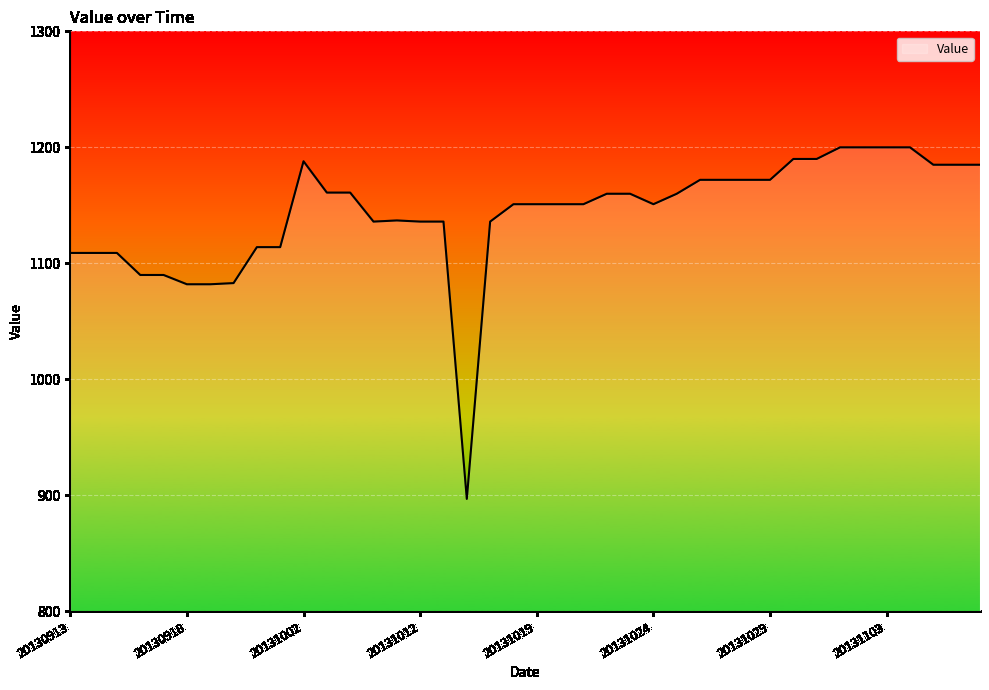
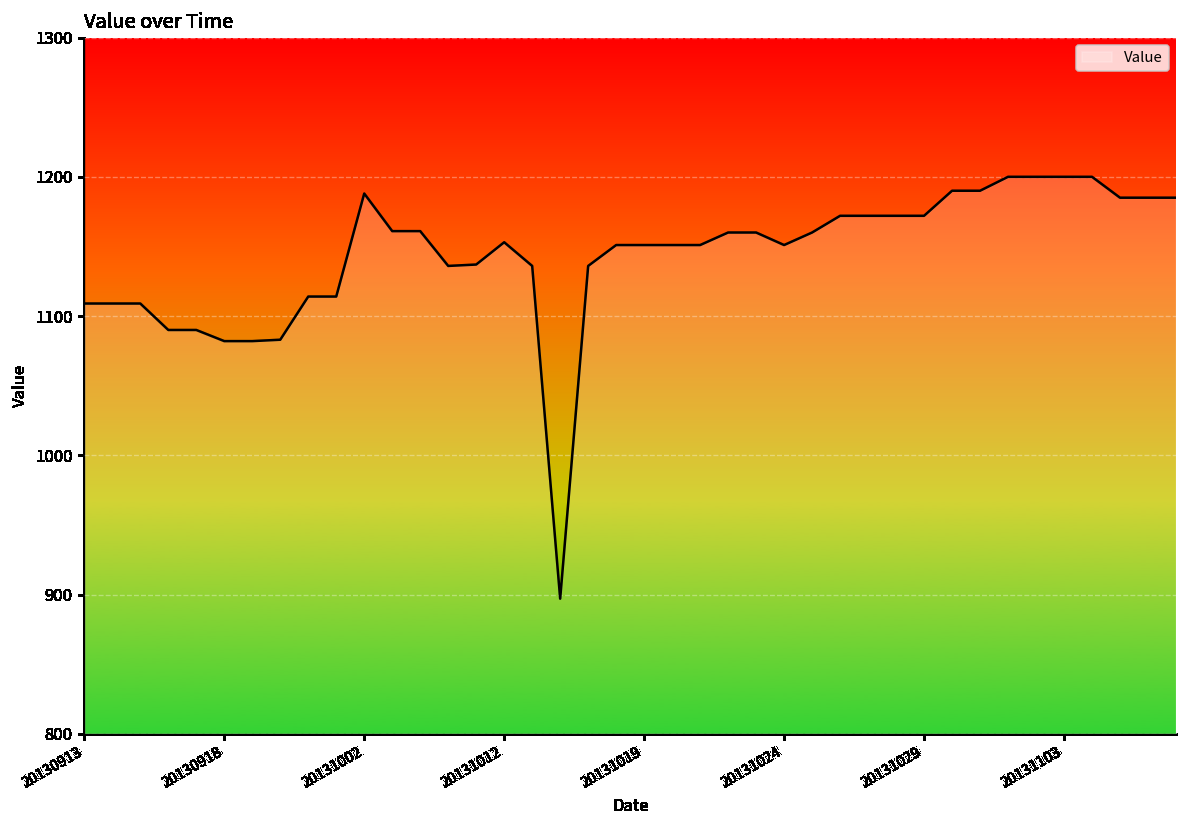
20131012: 1136 -> 1153
